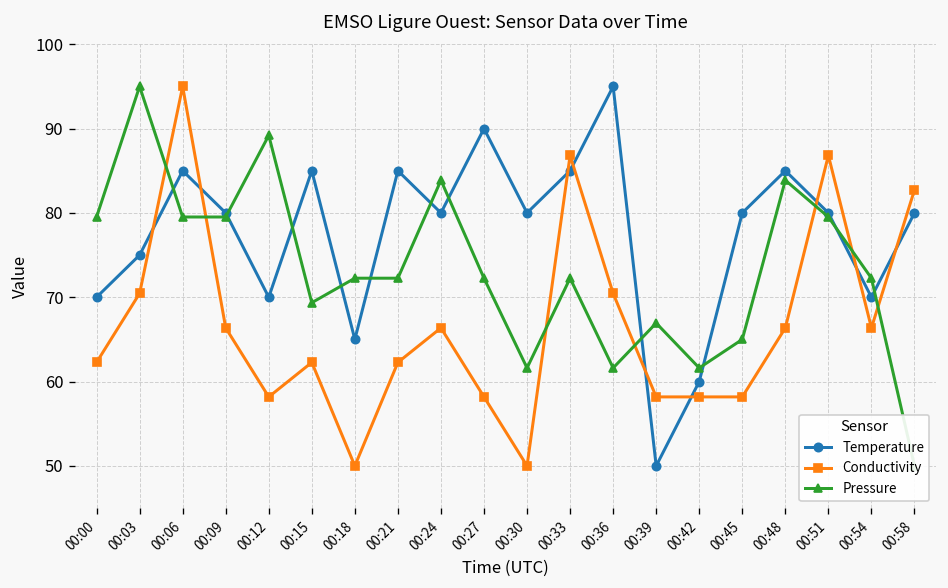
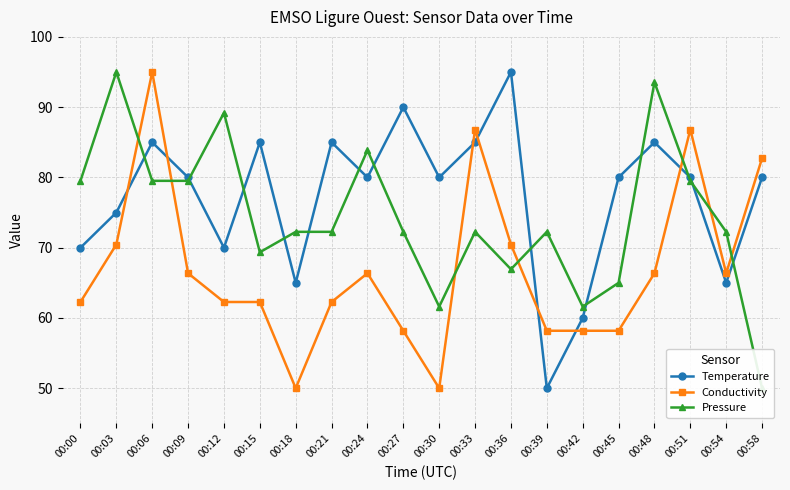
Conductivity, 00:12: 58 -> 62
Pressure, 00:36: 62 -> 67
Pressure, 00:39: 67 -> 72
Pressure, 00:48: 84 -> 94
Temperature, 00:54: 70 -> 65
